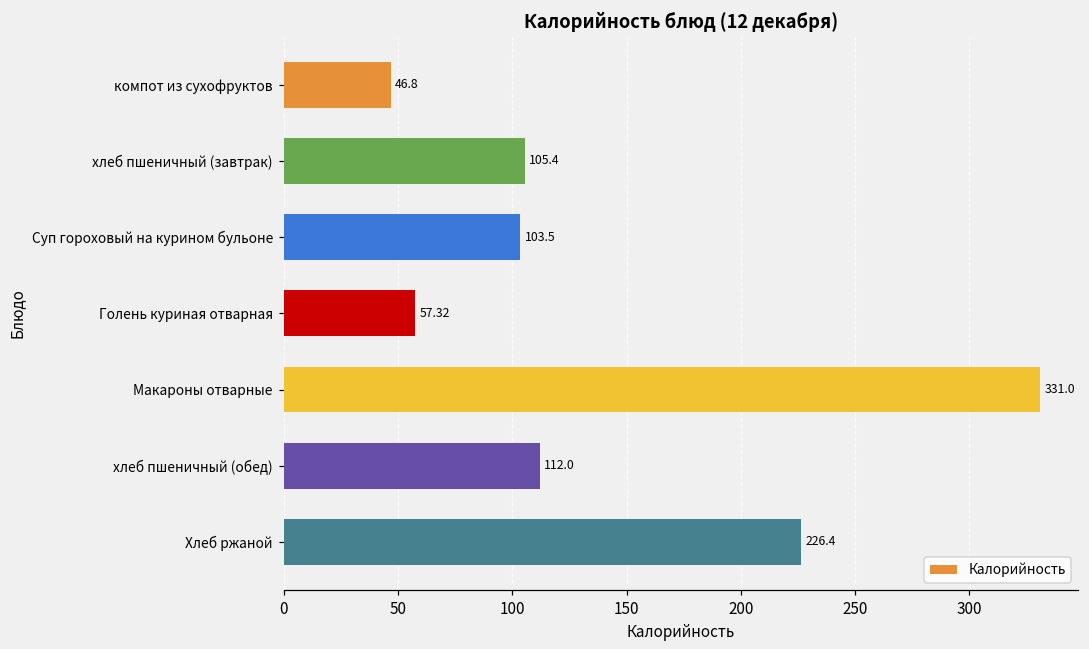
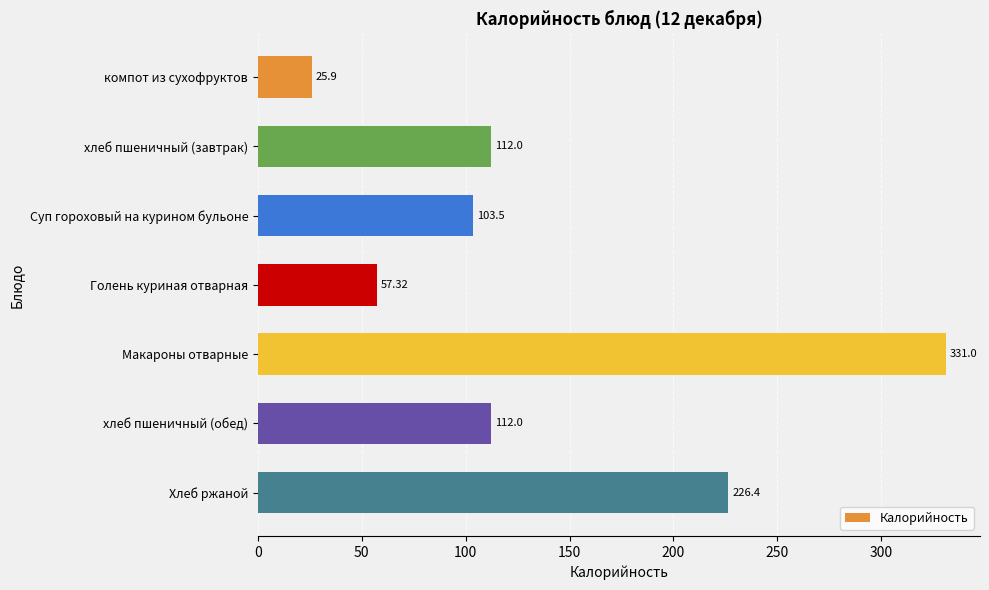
компот из сухофруктов: 46.8 -> 25.9
хлеб пшеничный (завтрак): 105.4 -> 112.0
